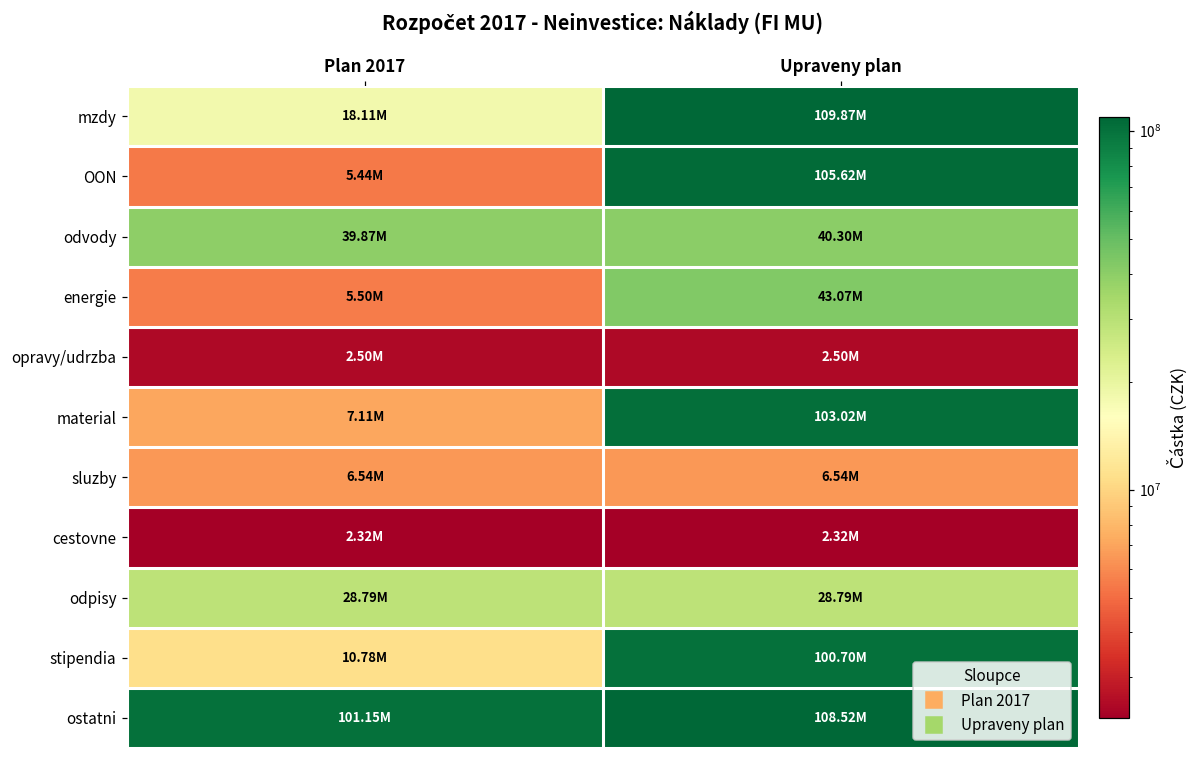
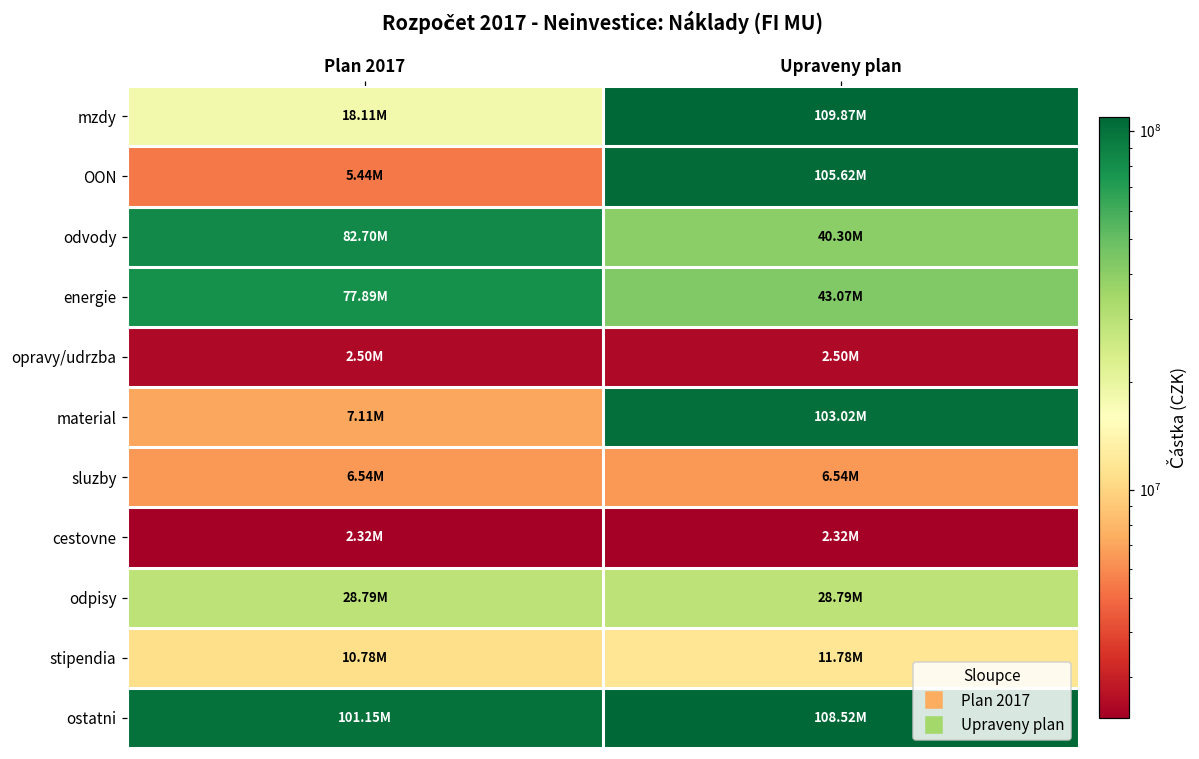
odvody, Plan 2017: 39.87M -> 82.70M
energie, Plan 2017: 5.50M -> 77.89M
stipendia, Upraveny plan: 100.70M -> 11.78M
